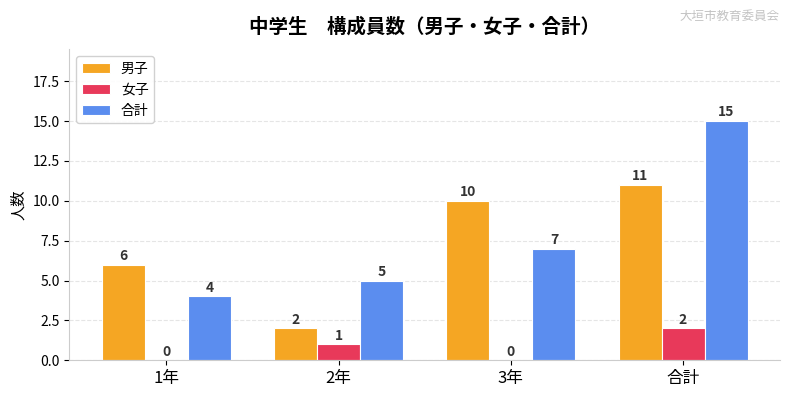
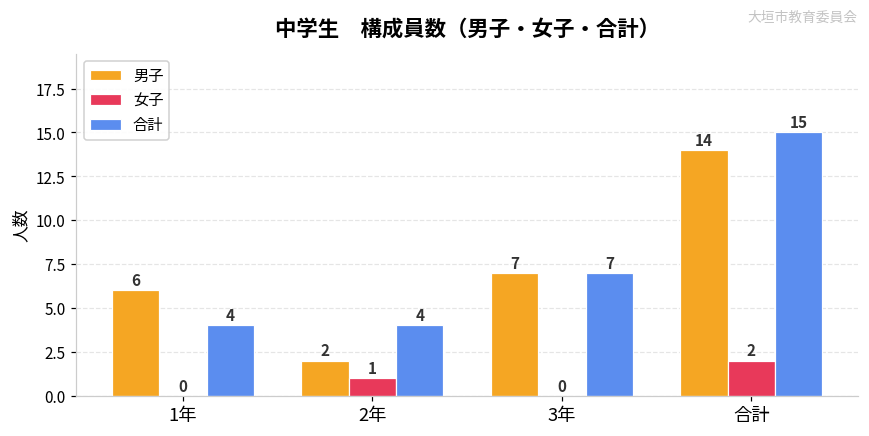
合計, 2年: 5 -> 4
男子, 3年: 10 -> 7
男子, 合計: 11 -> 14
